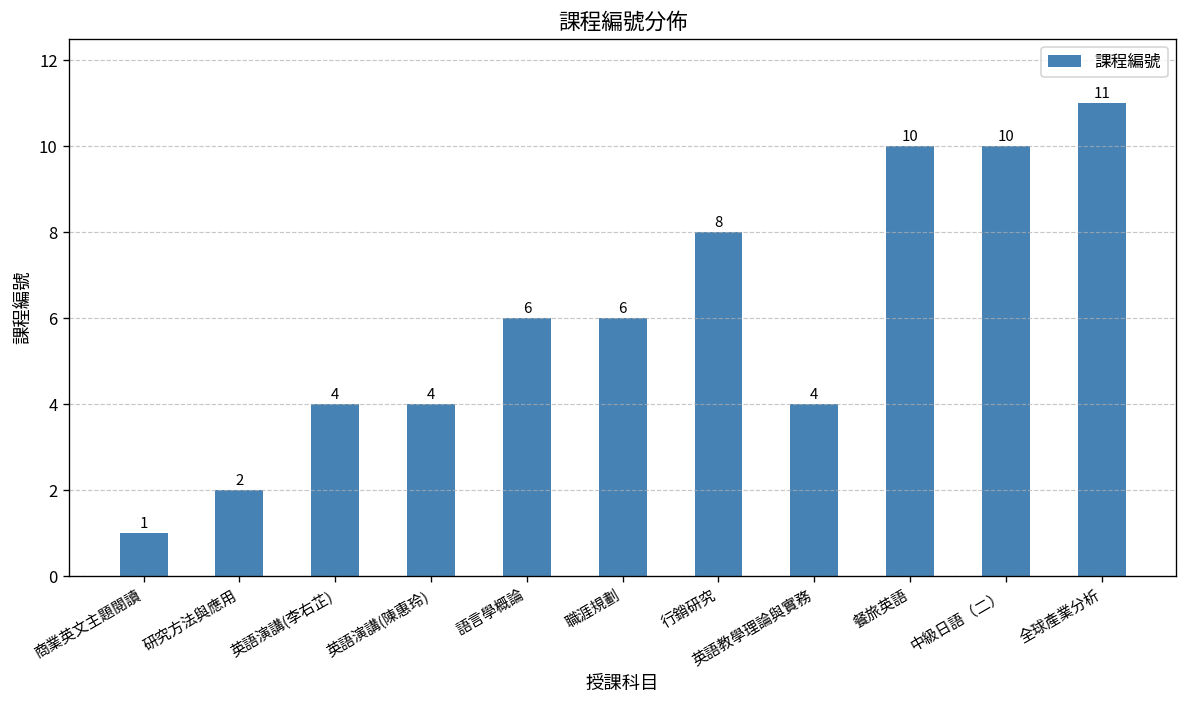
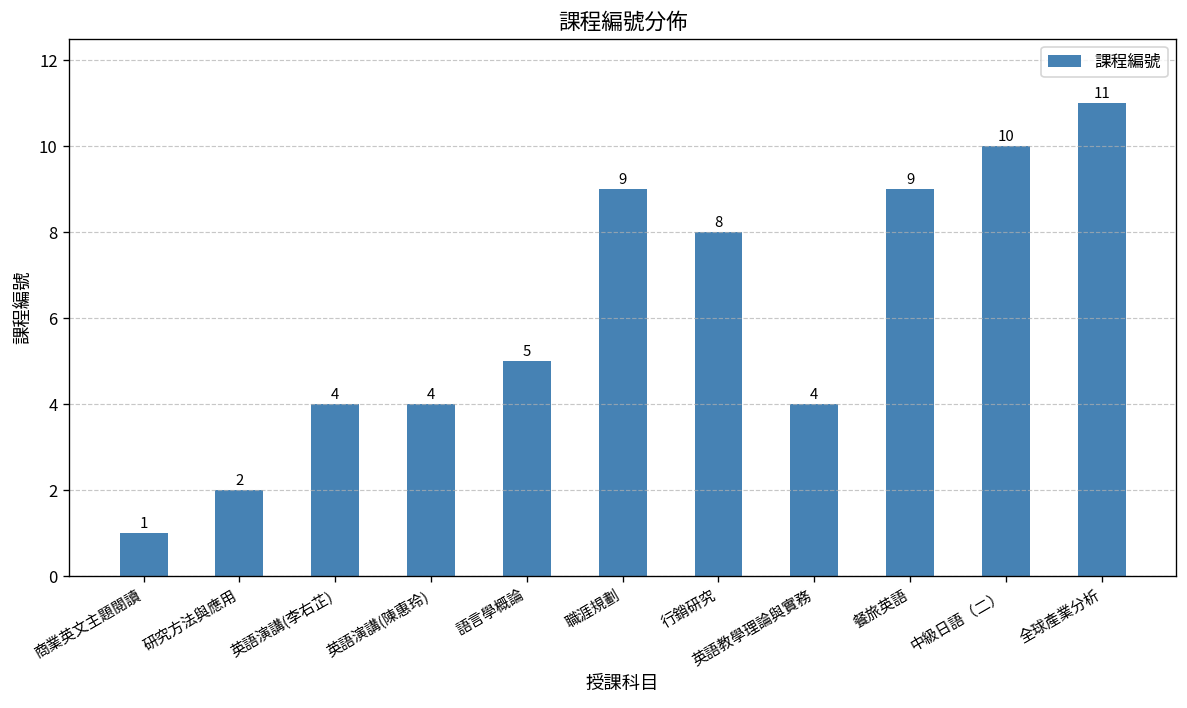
語言學概論: 6 -> 5
職涯規劃: 6 -> 9
餐旅英語: 10 -> 9
